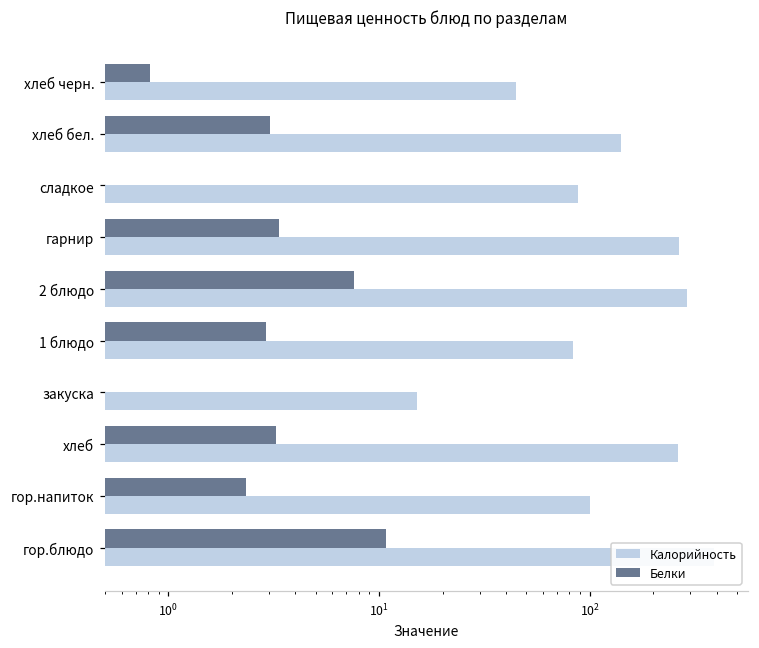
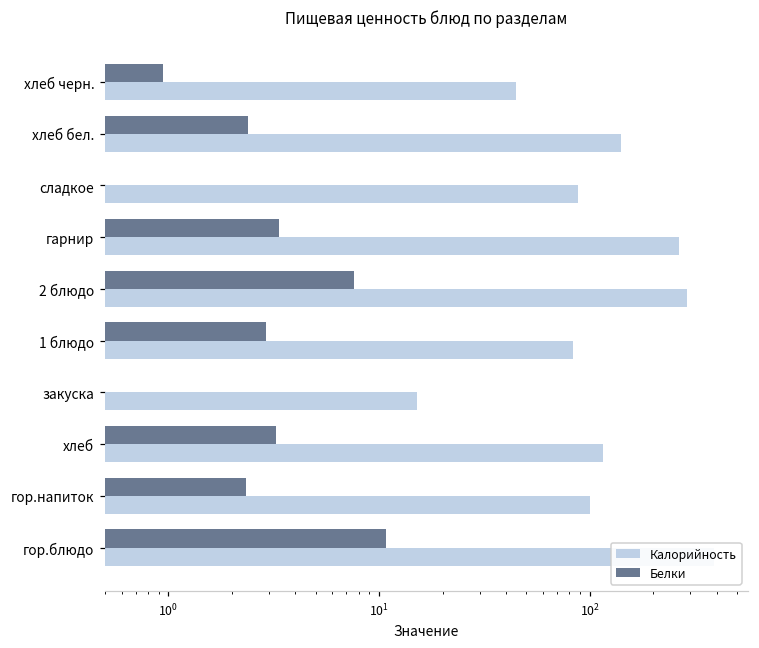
Белки, хлеб черн.: 0.82 -> 0.9
Белки, хлеб бел.: 3.0 -> 2.4
Калорийность, хлеб: 260 -> 120
